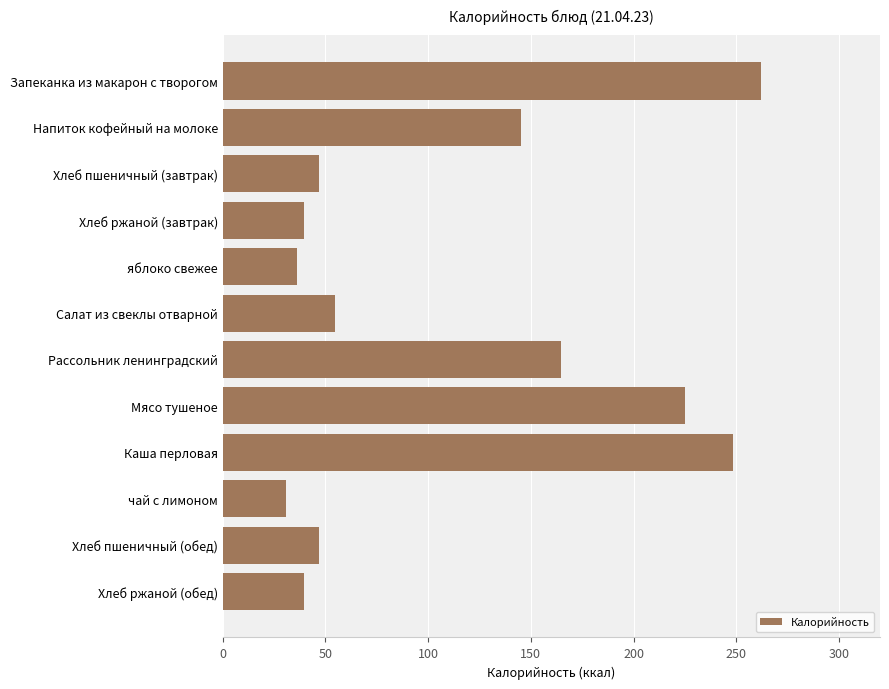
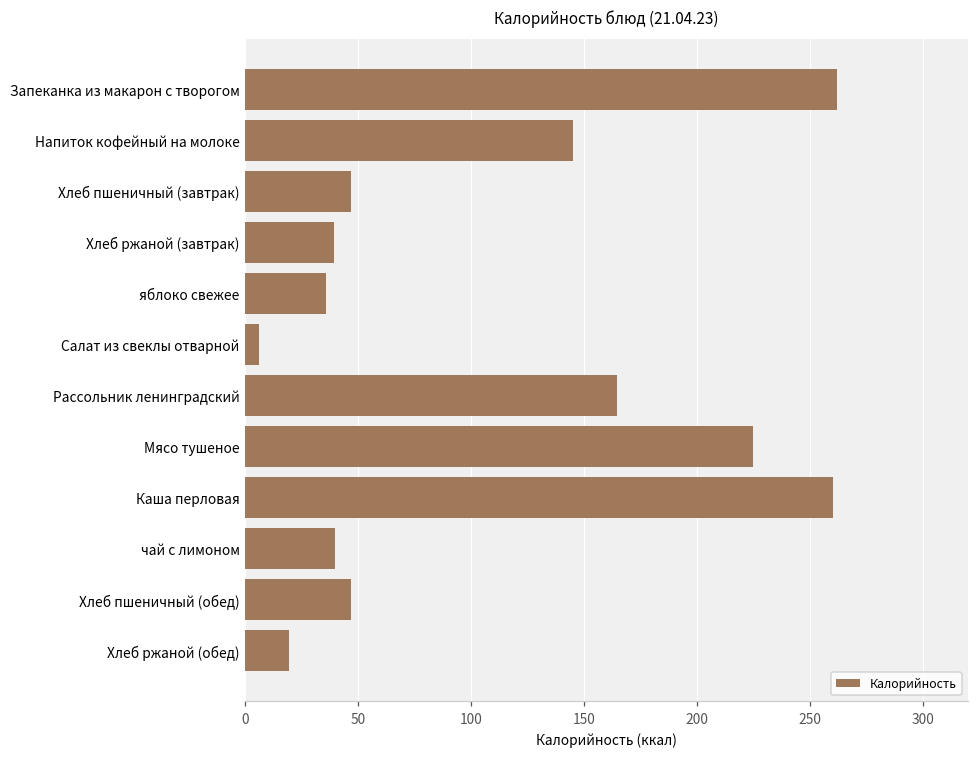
Салат из свеклы отварной: 55 -> 6
Каша перловая: 249 -> 260
чай с лимоном: 31 -> 40
Хлеб ржаной (обед): 40 -> 19
